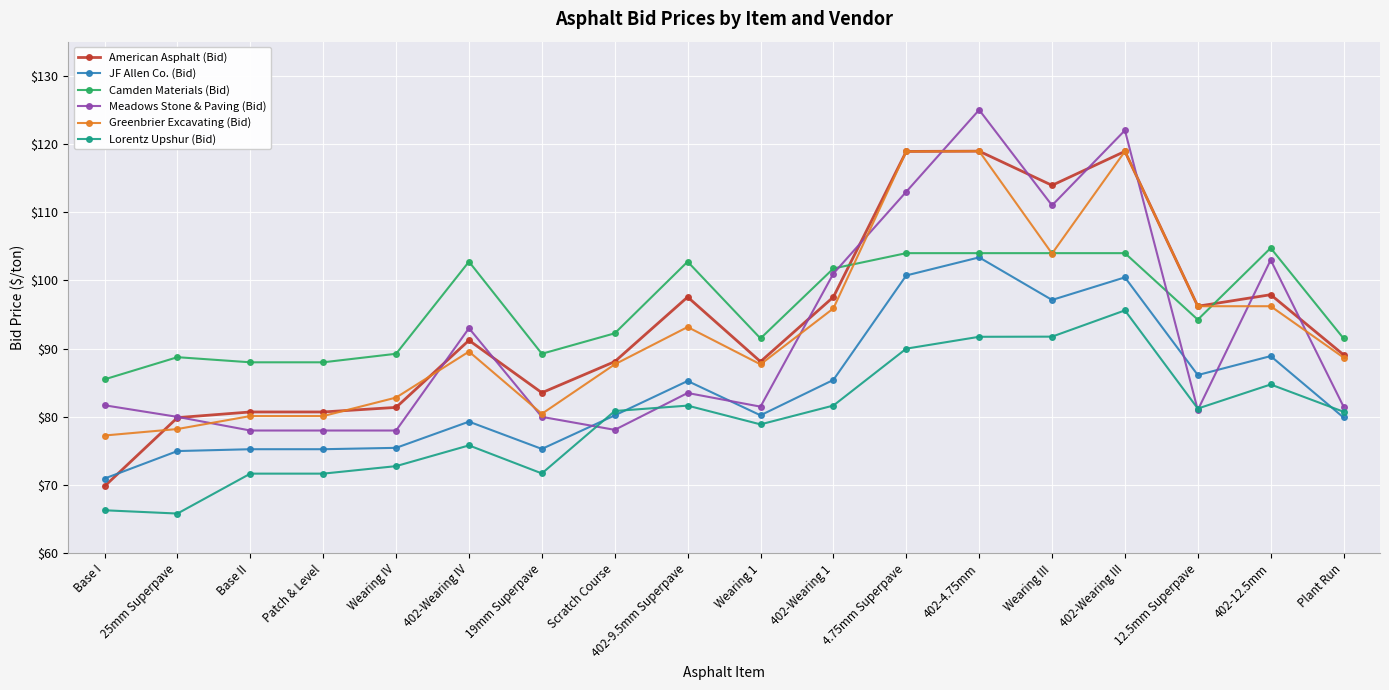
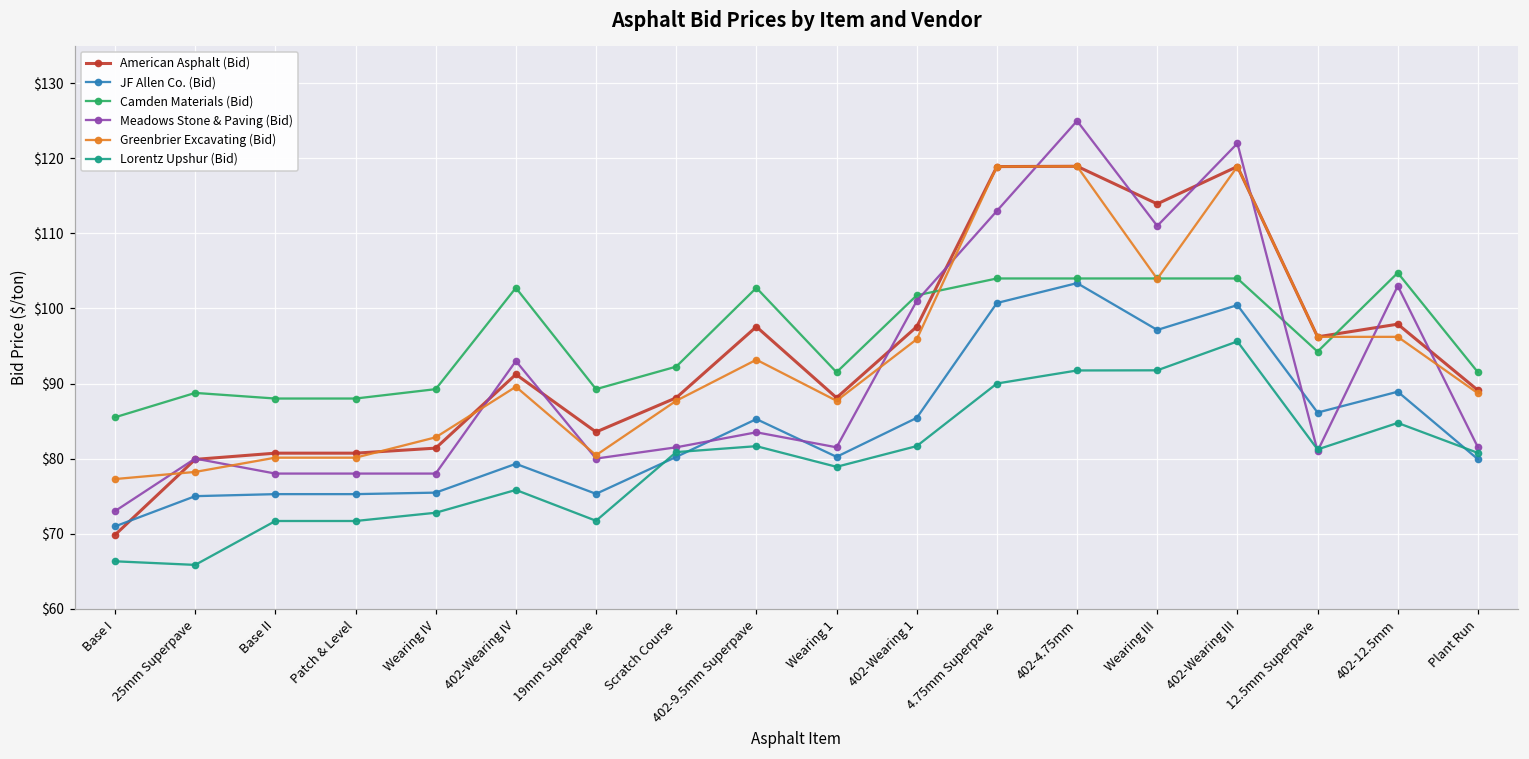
Meadows Stone & Paving (Bid), Base I: $82 -> $73
Meadows Stone & Paving (Bid), Scratch Course: $78 -> $82
